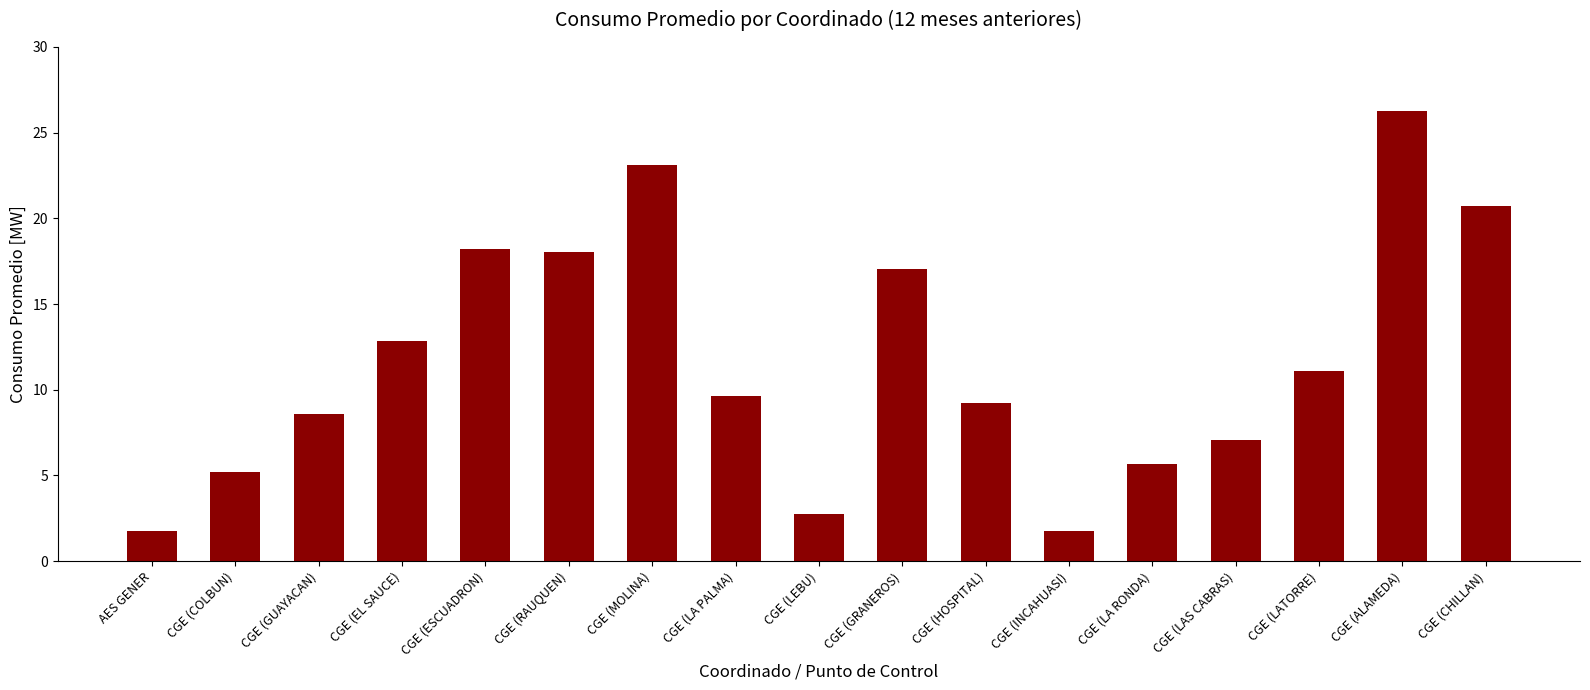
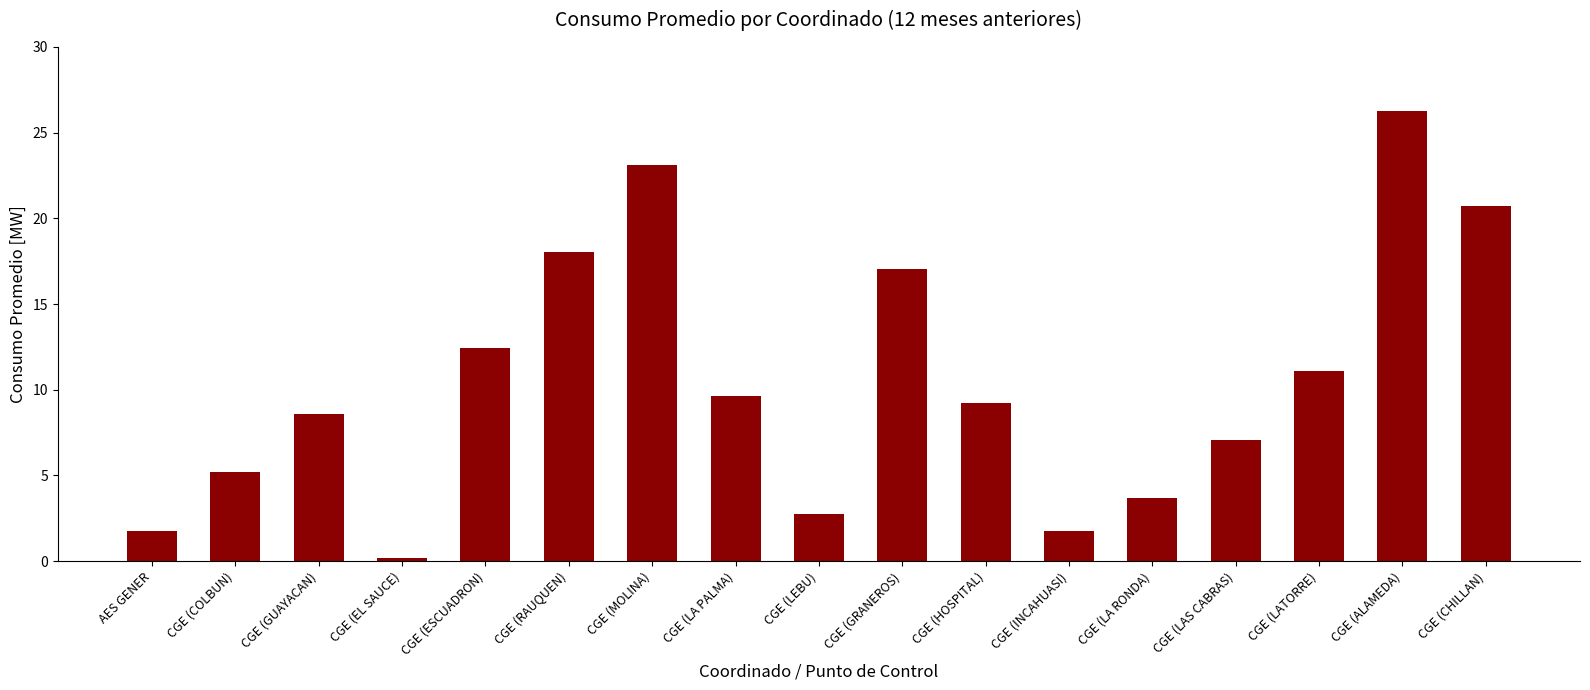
CGE (EL SAUCE): 12.9 -> 0.2
CGE (ESCUADRON): 18.2 -> 12.5
CGE (LA RONDA): 5.7 -> 3.7
